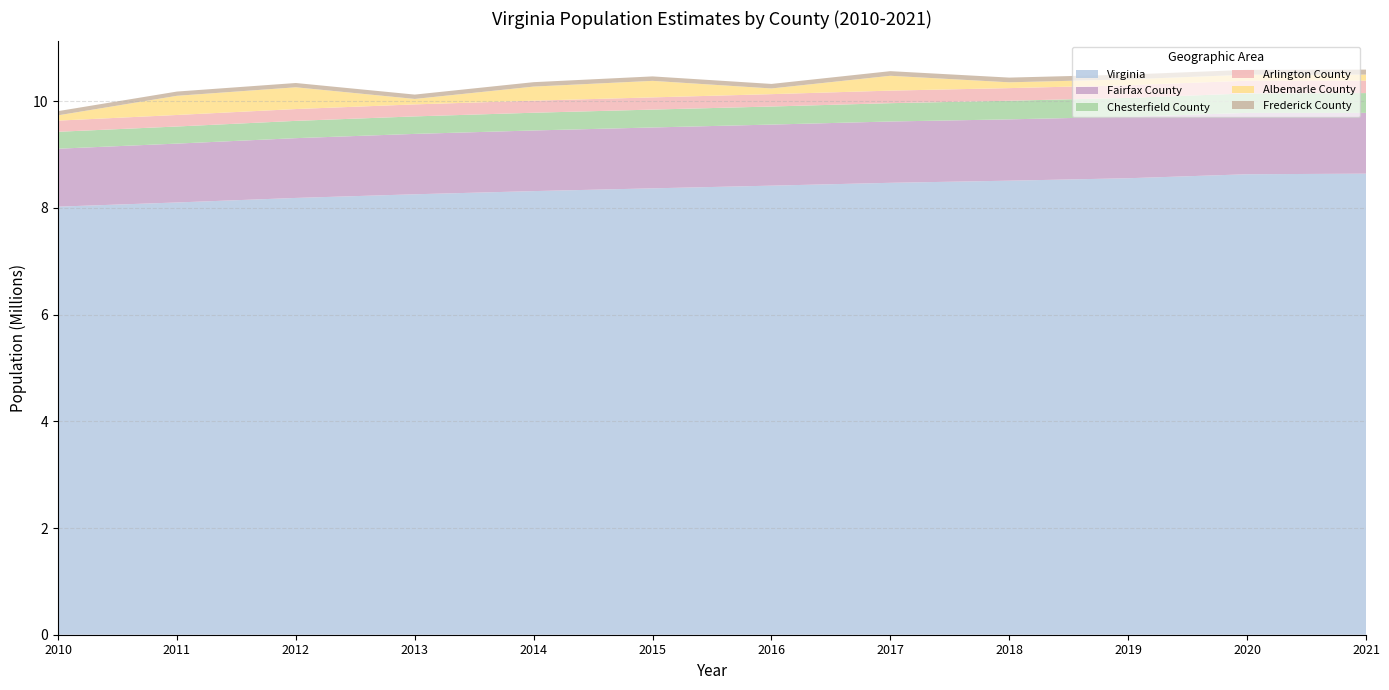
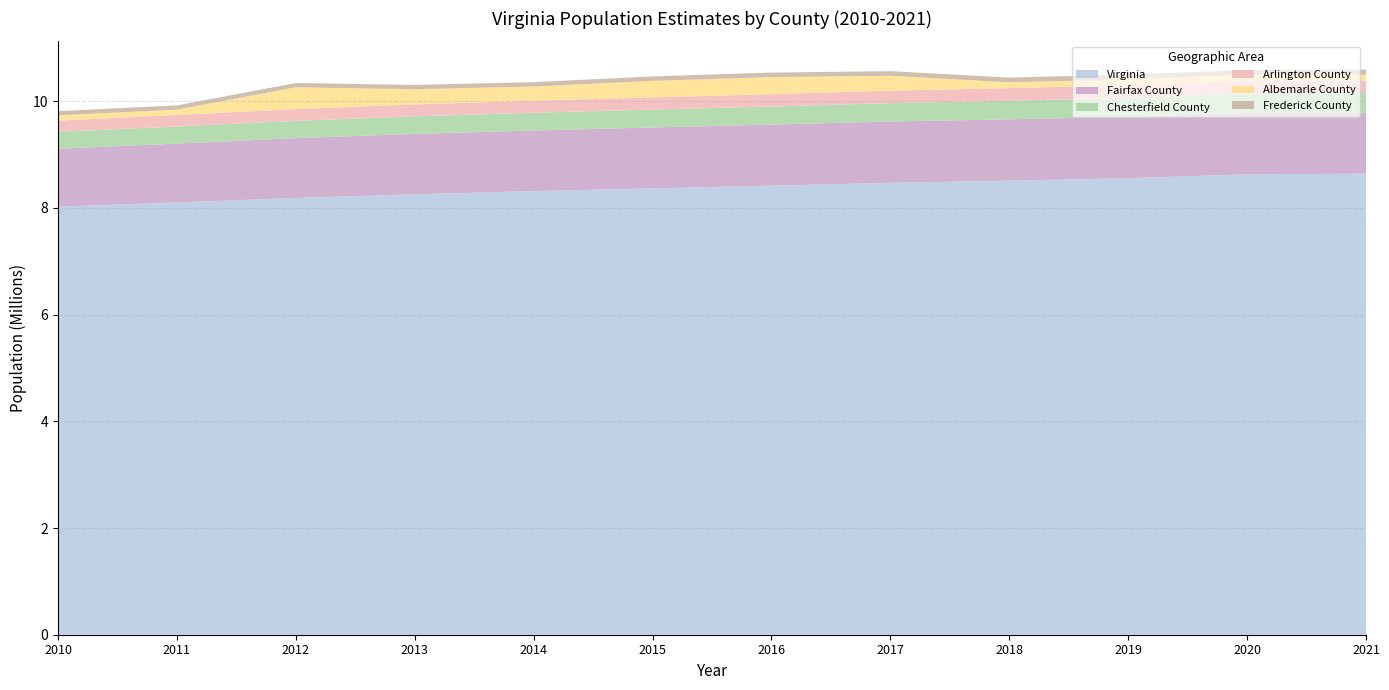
Albemarle County, 2011: 0.4 -> 0.1
Albemarle County, 2013: 0.1 -> 0.3
Albemarle County, 2016: 0.1 -> 0.3
